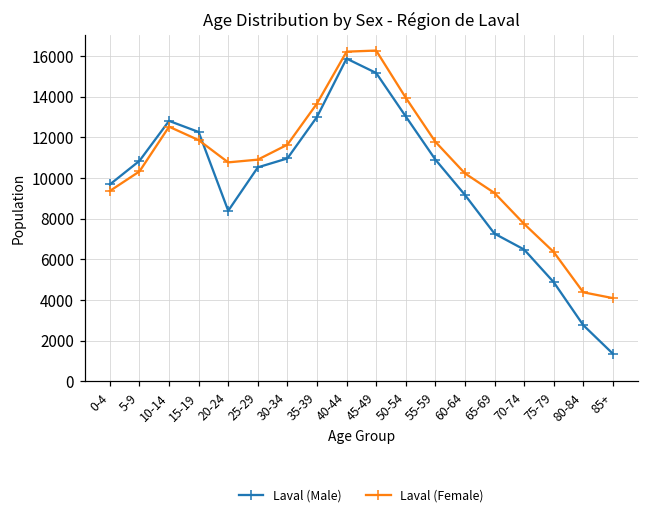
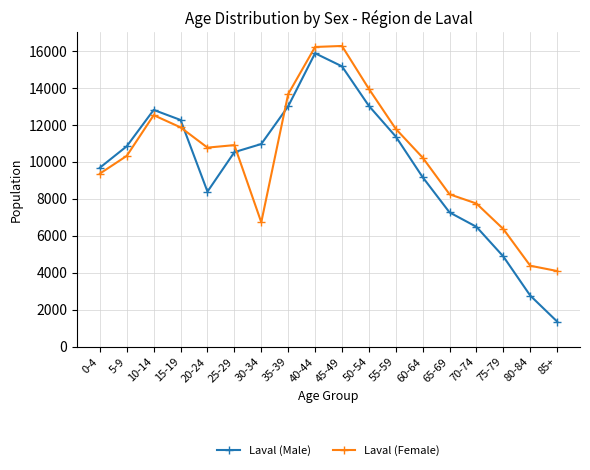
Laval (Female), 30-34: 11600 -> 6700
Laval (Male), 55-59: 10900 -> 11400
Laval (Female), 65-69: 9300 -> 8200
